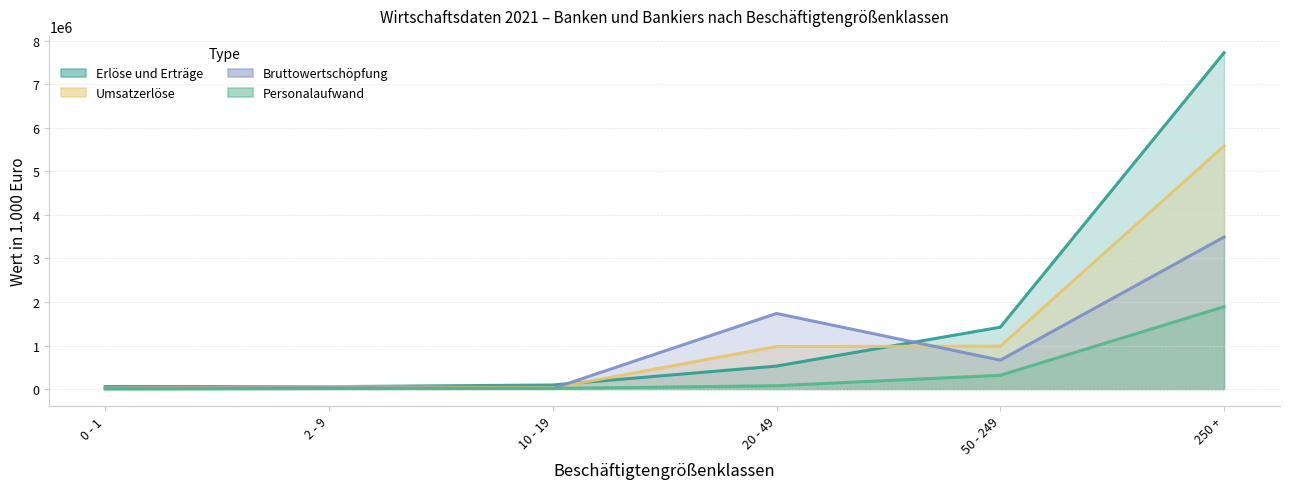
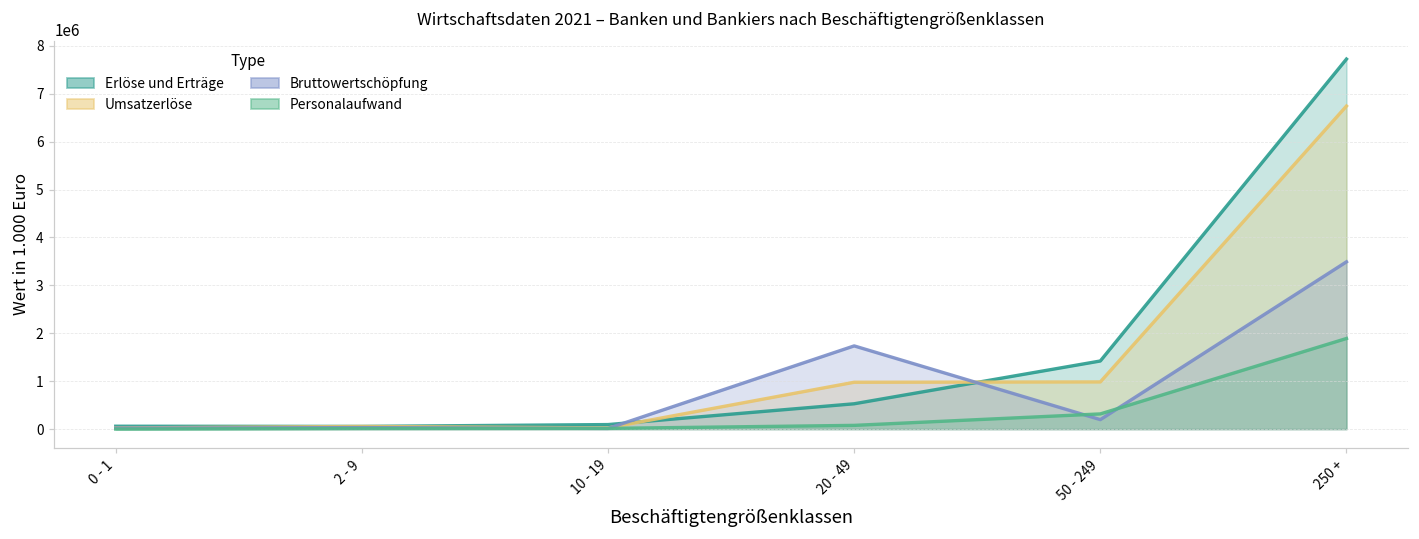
Bruttowertschöpfung, 50 - 249: 700000 -> 200000
Umsatzerlöse, 250 +: 5600000 -> 6700000
